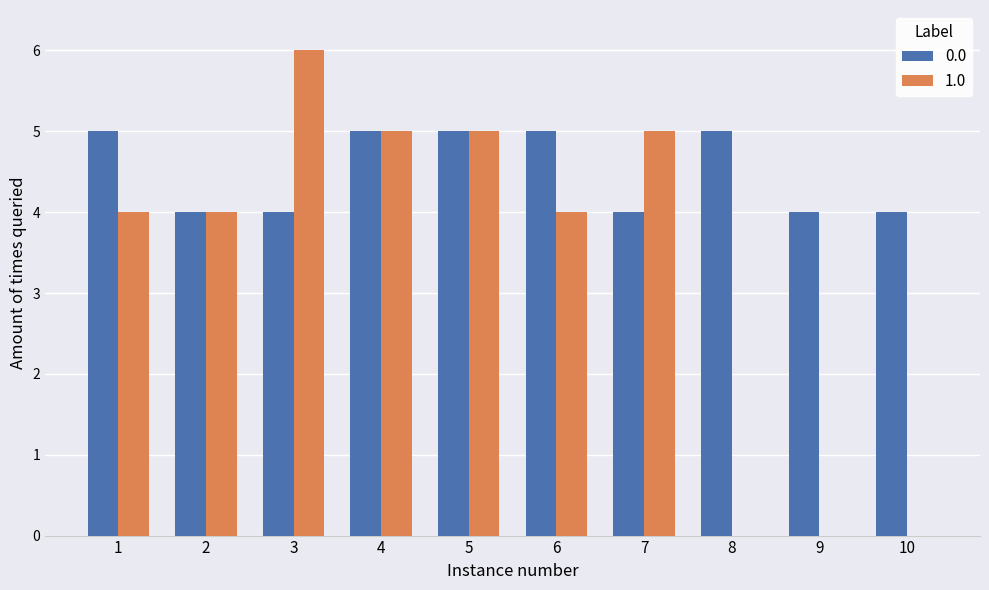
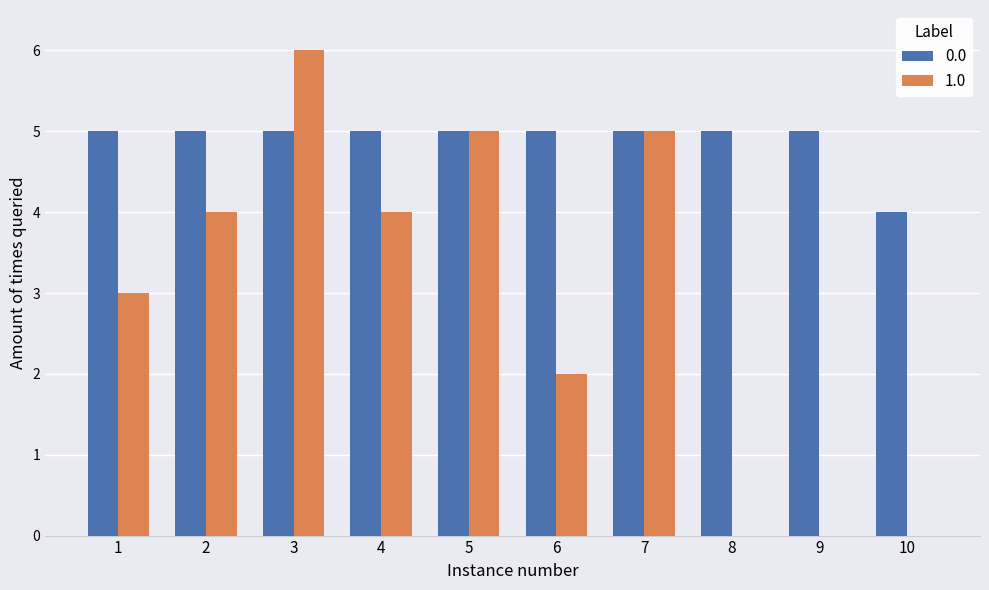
1.0, 1: 4 -> 3
0.0, 2: 4 -> 5
0.0, 3: 4 -> 5
1.0, 4: 5 -> 4
1.0, 6: 4 -> 2
0.0, 7: 4 -> 5
0.0, 9: 4 -> 5
